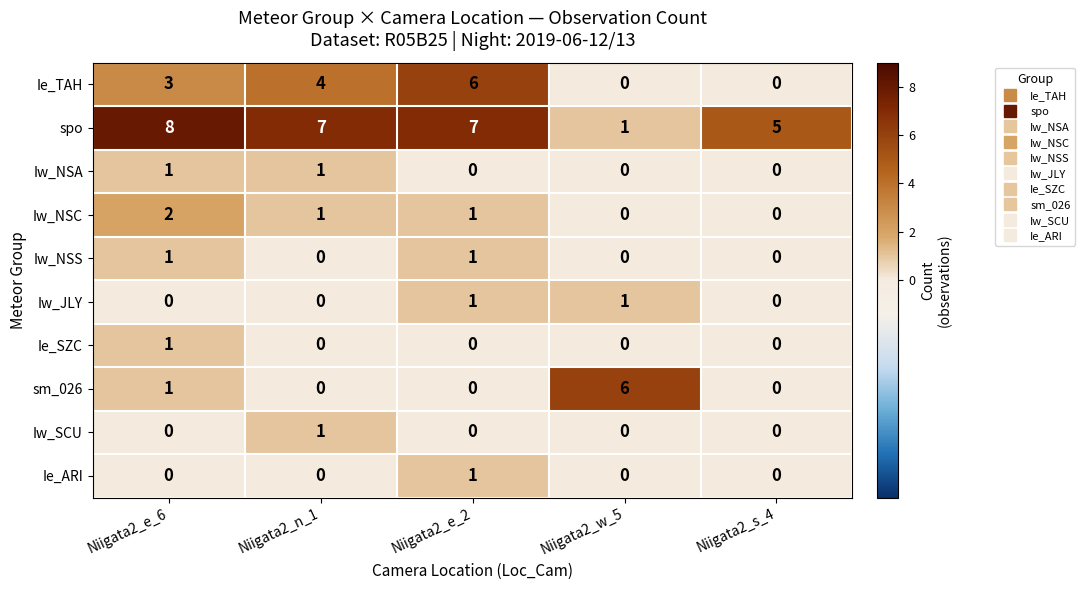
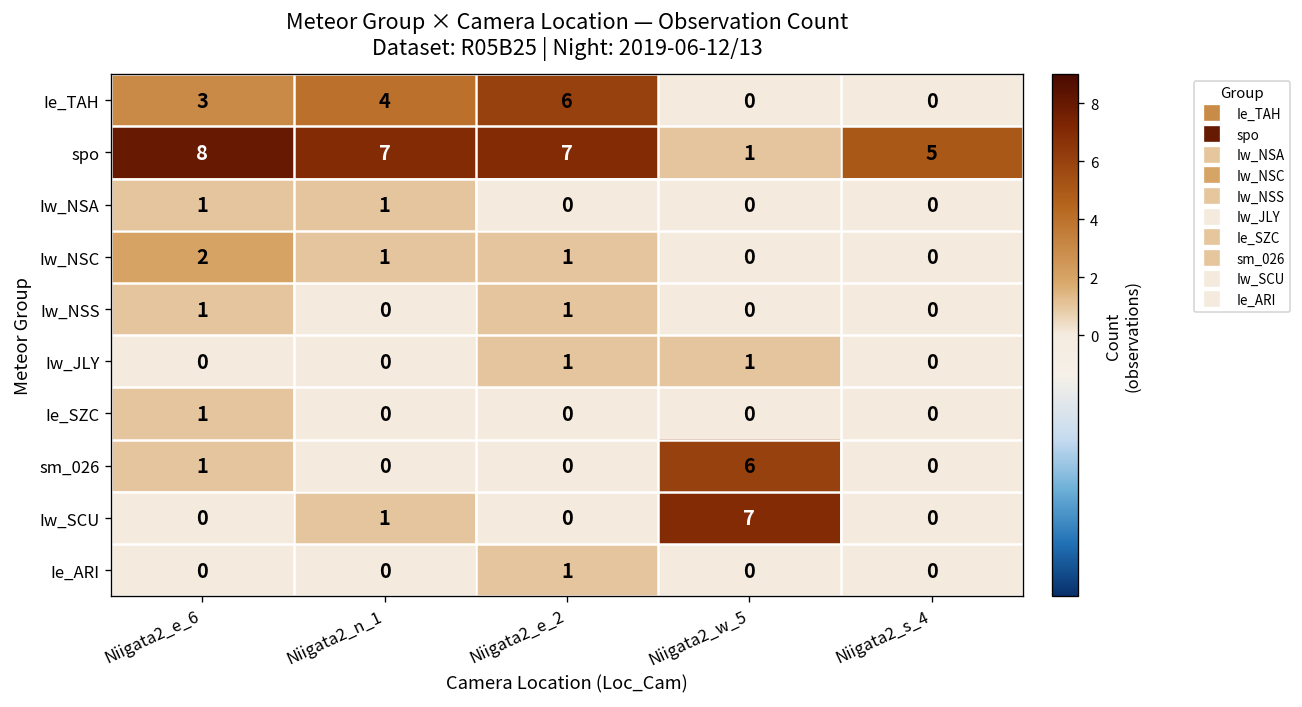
Iw_SCU, Niigata2_w_5: 0 -> 7
